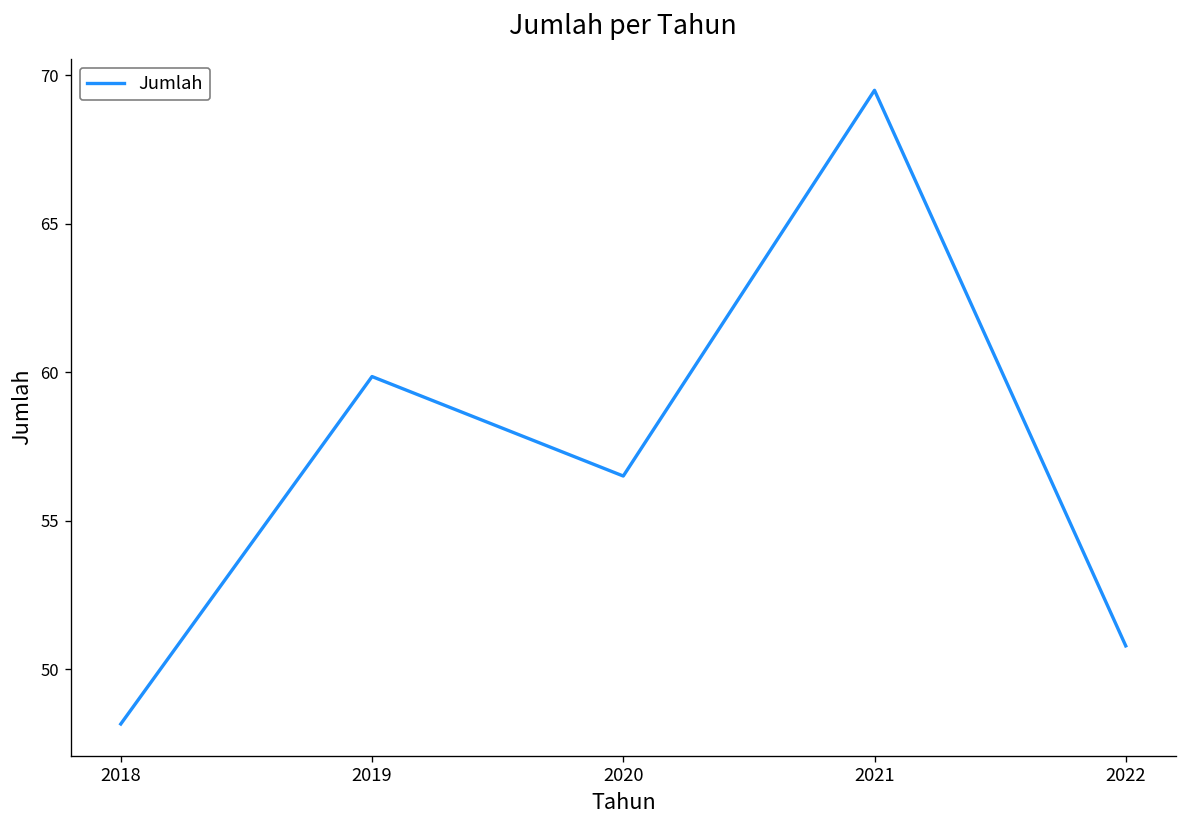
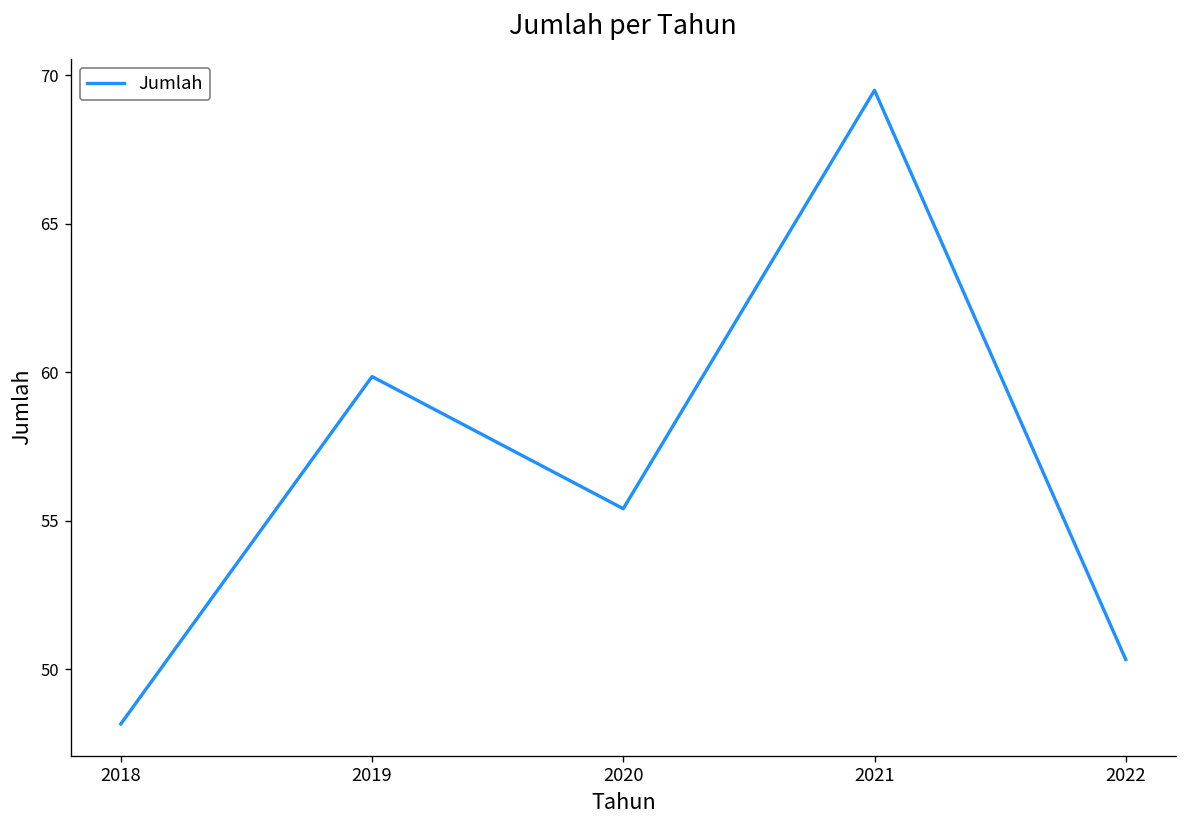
2020: 56.5 -> 55.4
2022: 50.8 -> 50.3
